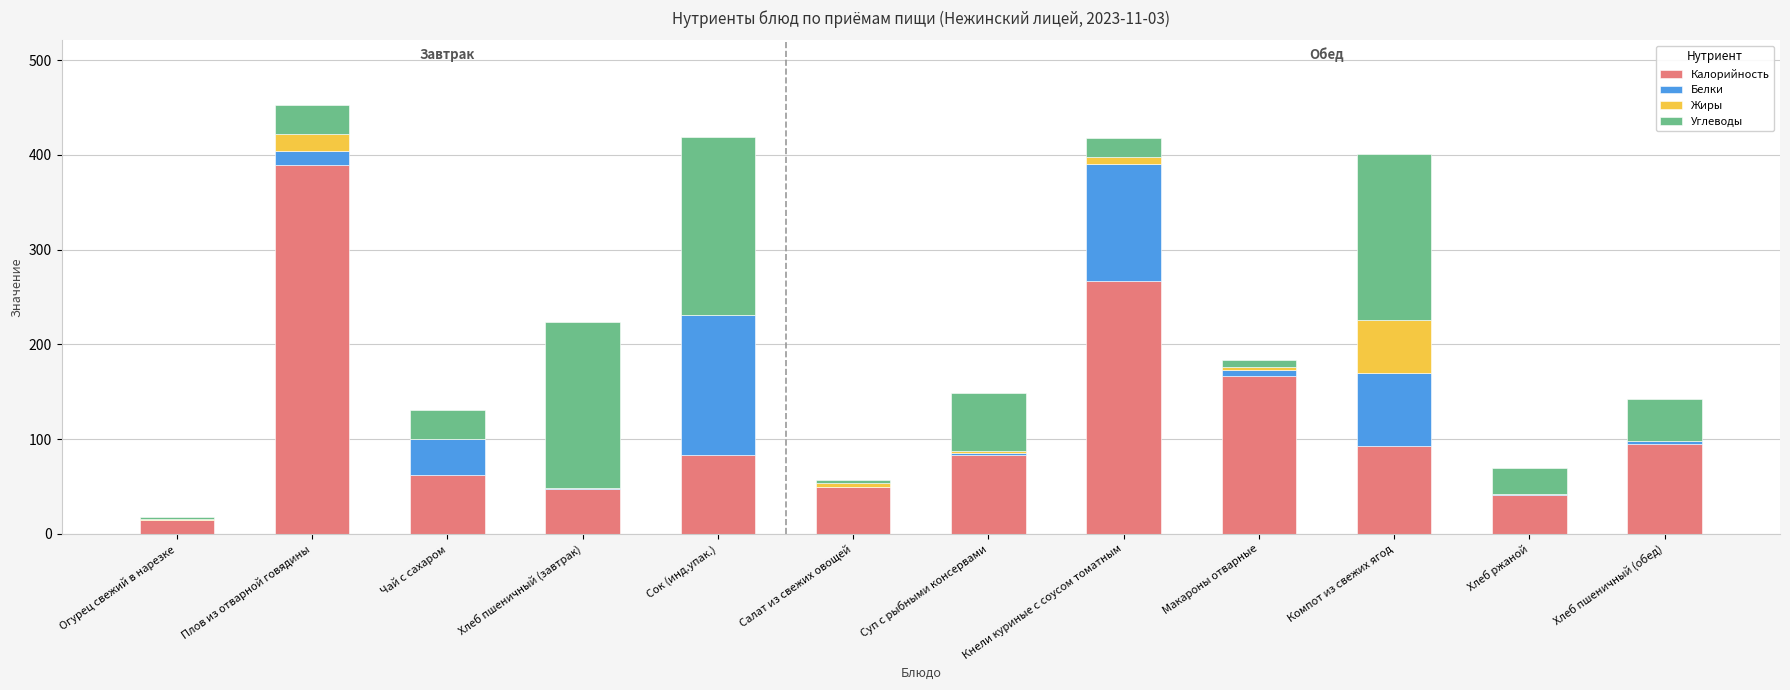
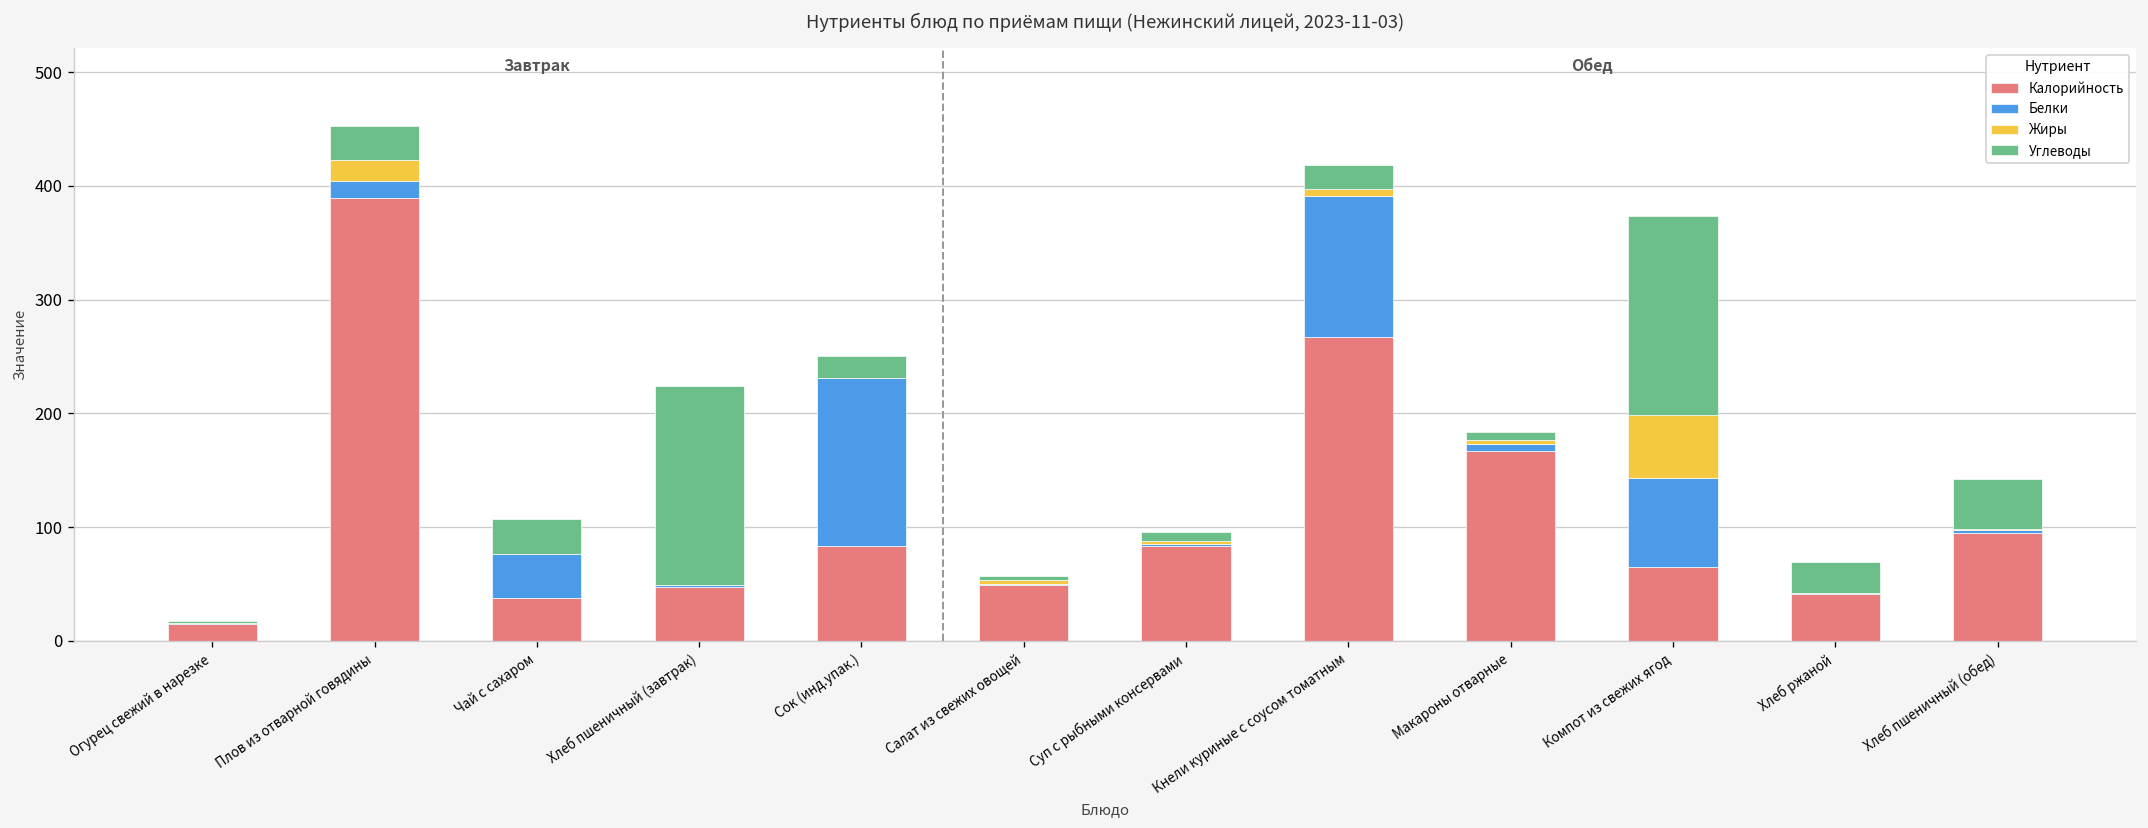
Калорийность, Чай с сахаром: 60 -> 40
Углеводы, Сок (инд.упак.): 190 -> 20
Углеводы, Суп с рыбными консервами: 60 -> 10
Калорийность, Компот из свежих ягод: 90 -> 70
